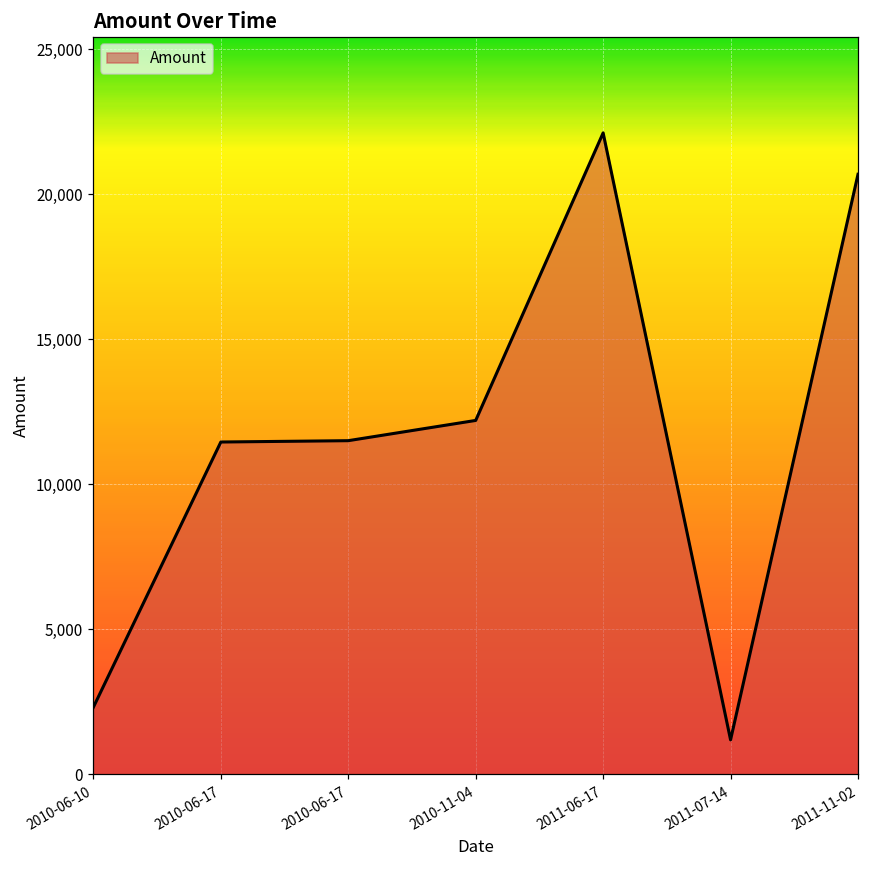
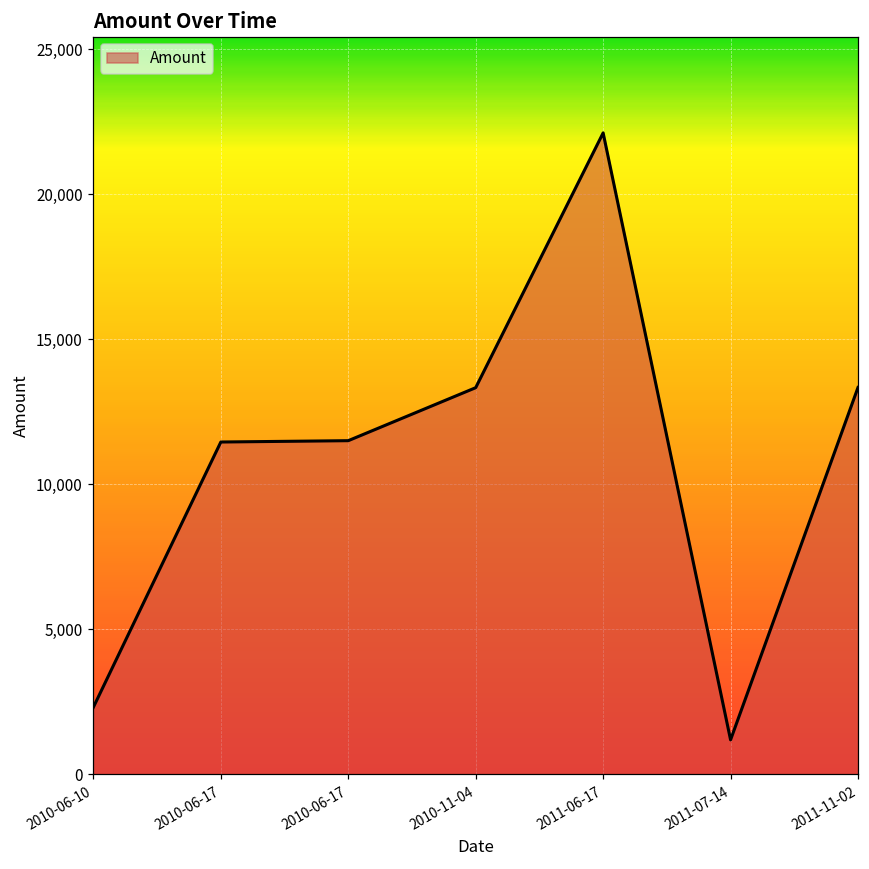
2010-11-04: 12,200 -> 13,300
2011-11-02: 20,700 -> 13,300
